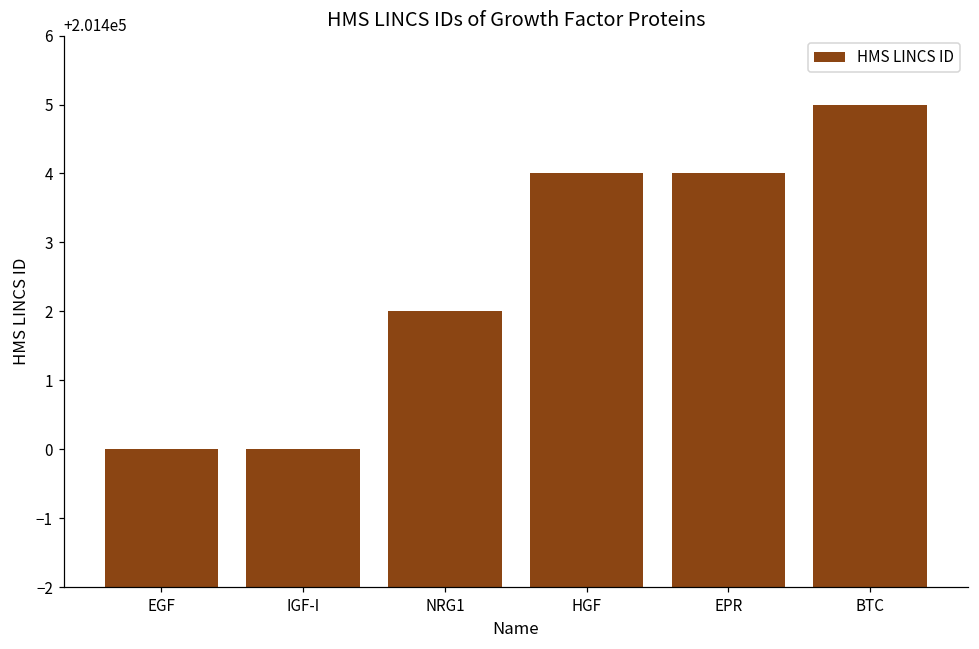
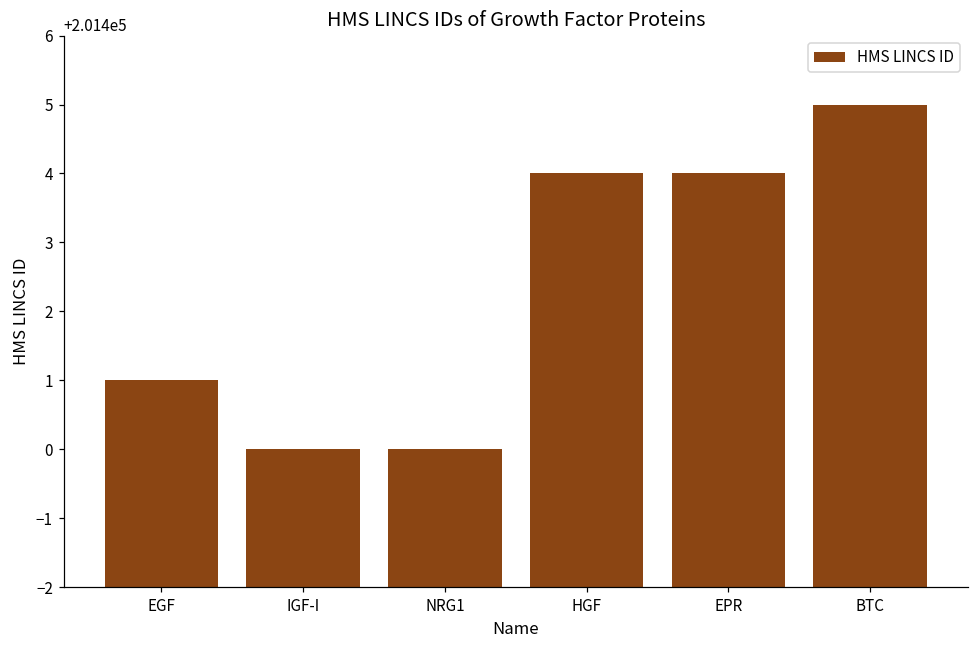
EGF: 201400 -> 201401
NRG1: 201402 -> 201400
